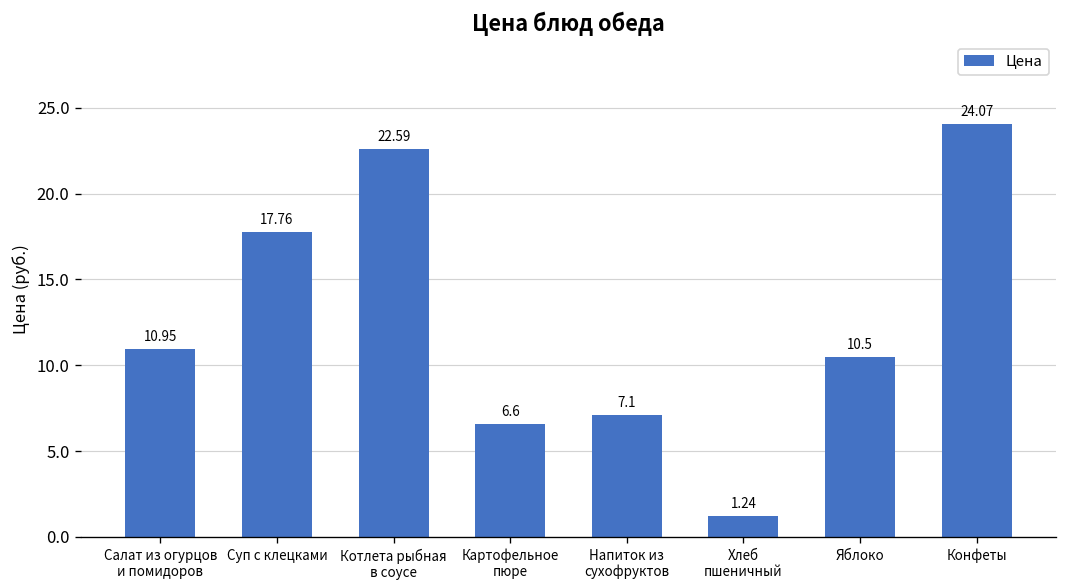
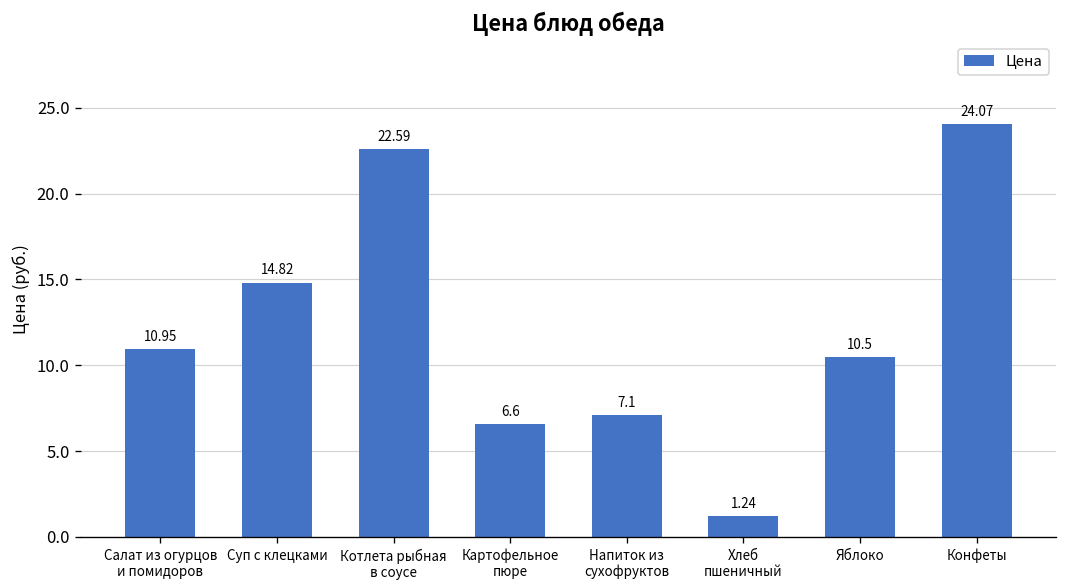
Суп с клецками: 17.76 -> 14.82
